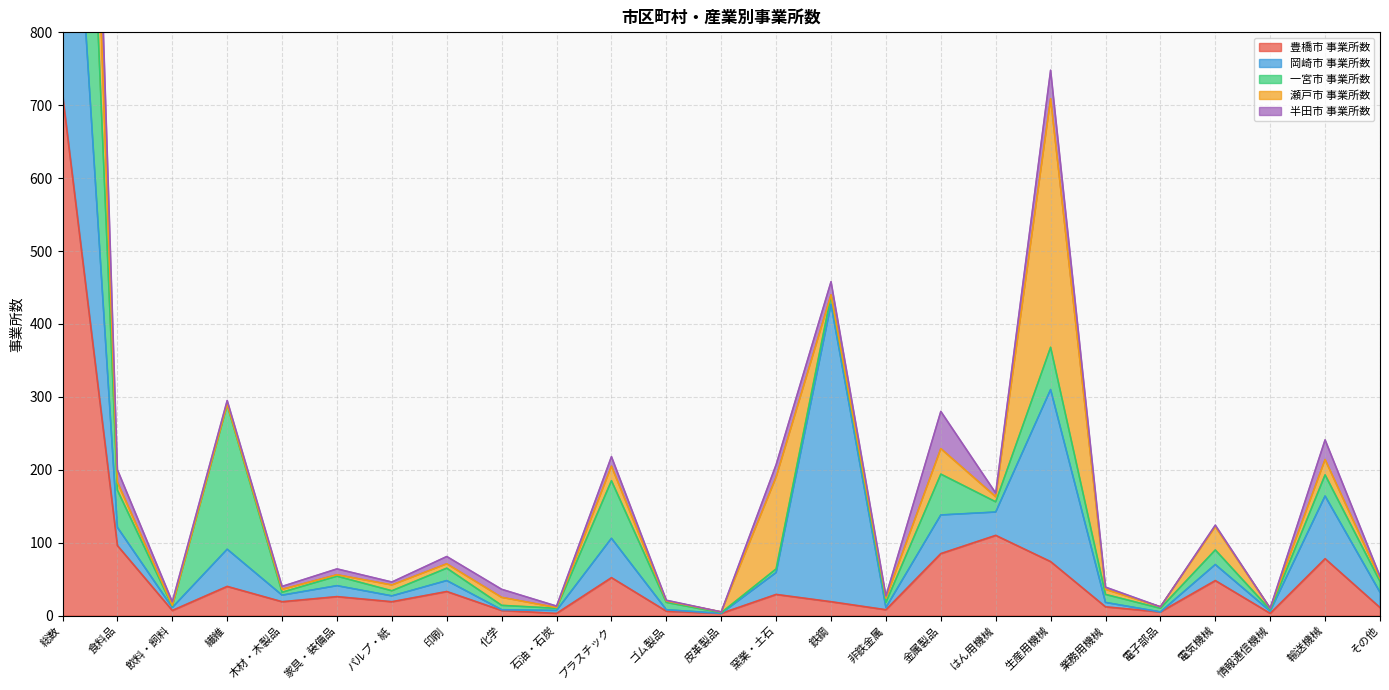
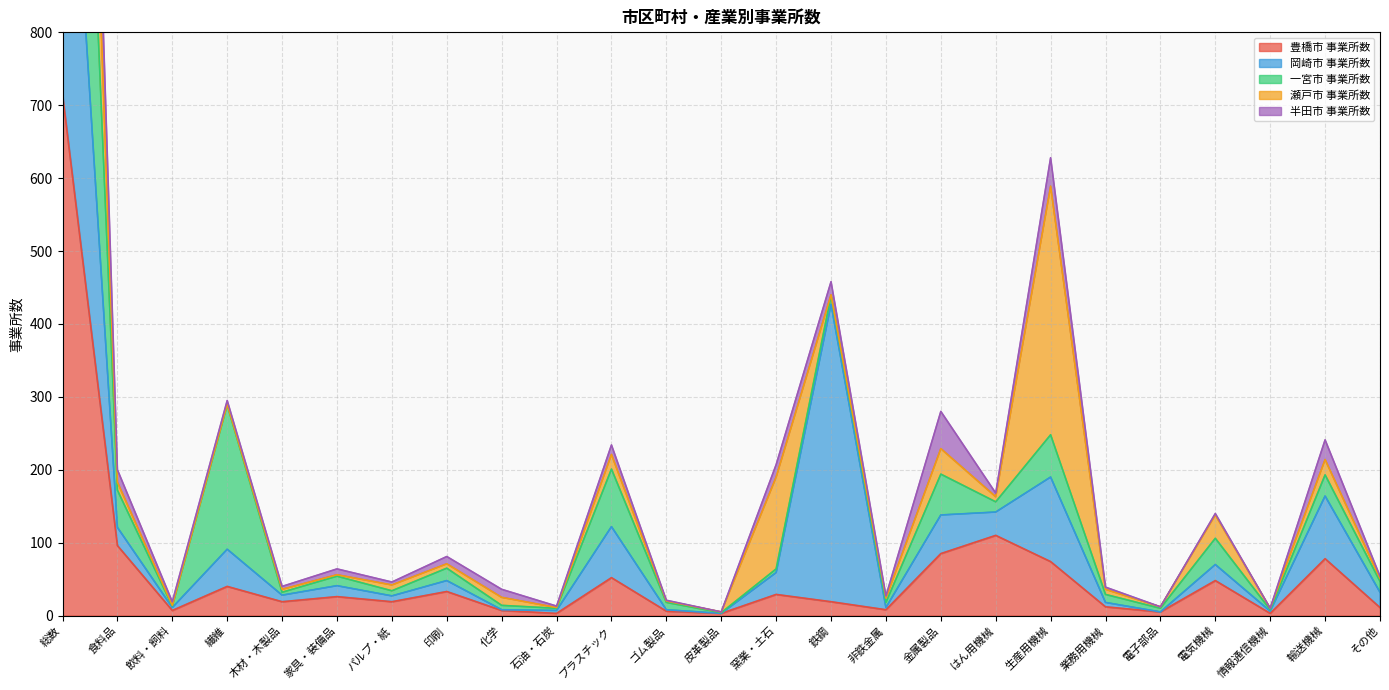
岡崎市 事業所数, プラスチック: 50 -> 70
岡崎市 事業所数, 生産用機械: 240 -> 120
一宮市 事業所数, 電気機械: 20 -> 40
